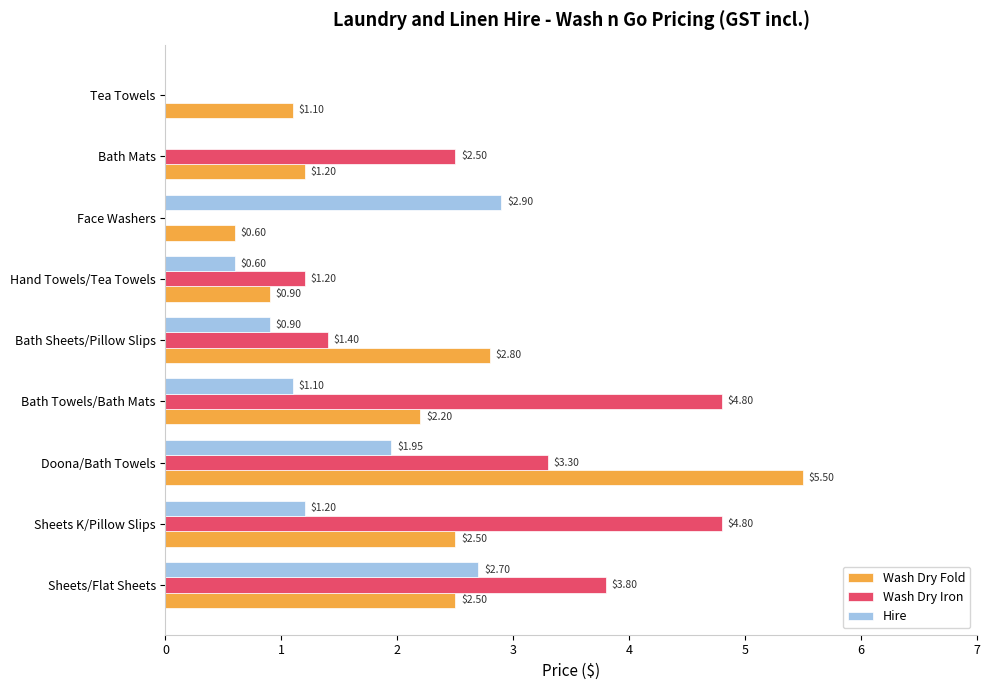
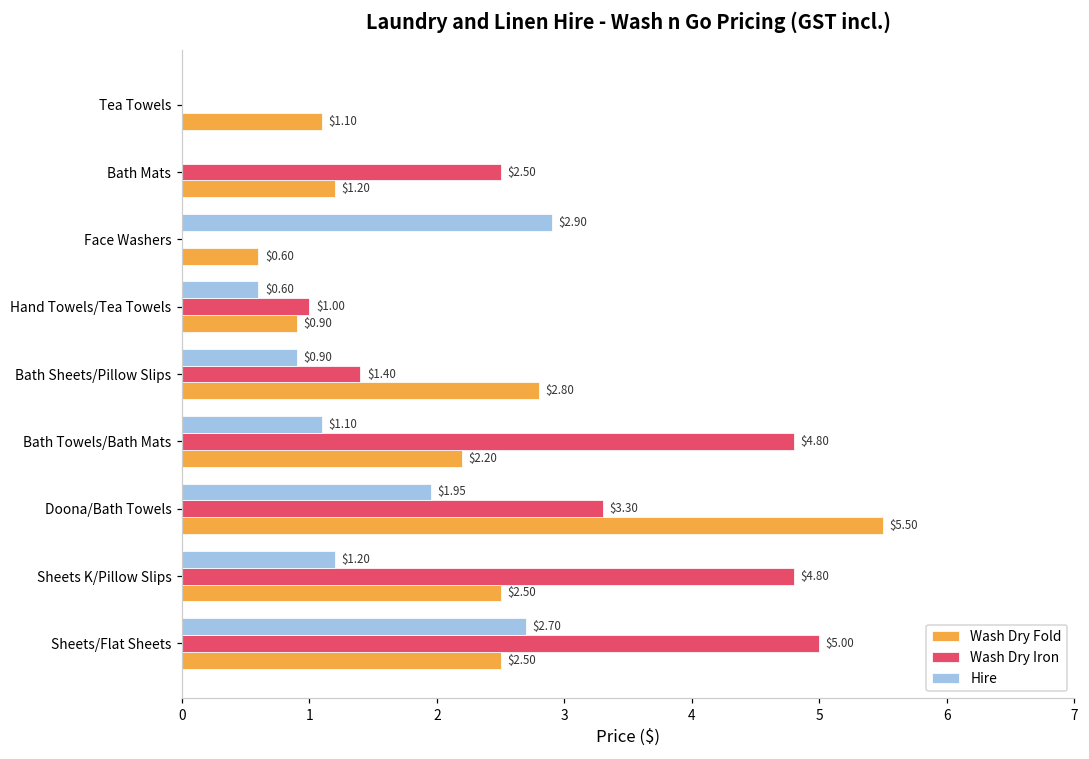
Wash Dry Iron, Hand Towels/Tea Towels: $1.20 -> $1.00
Wash Dry Iron, Sheets/Flat Sheets: $3.80 -> $5.00
